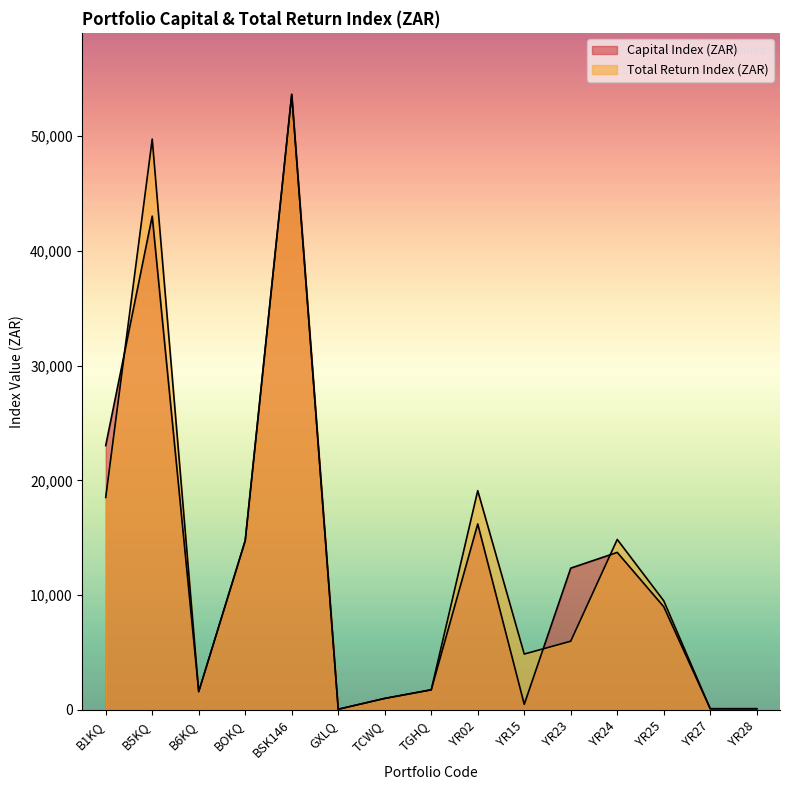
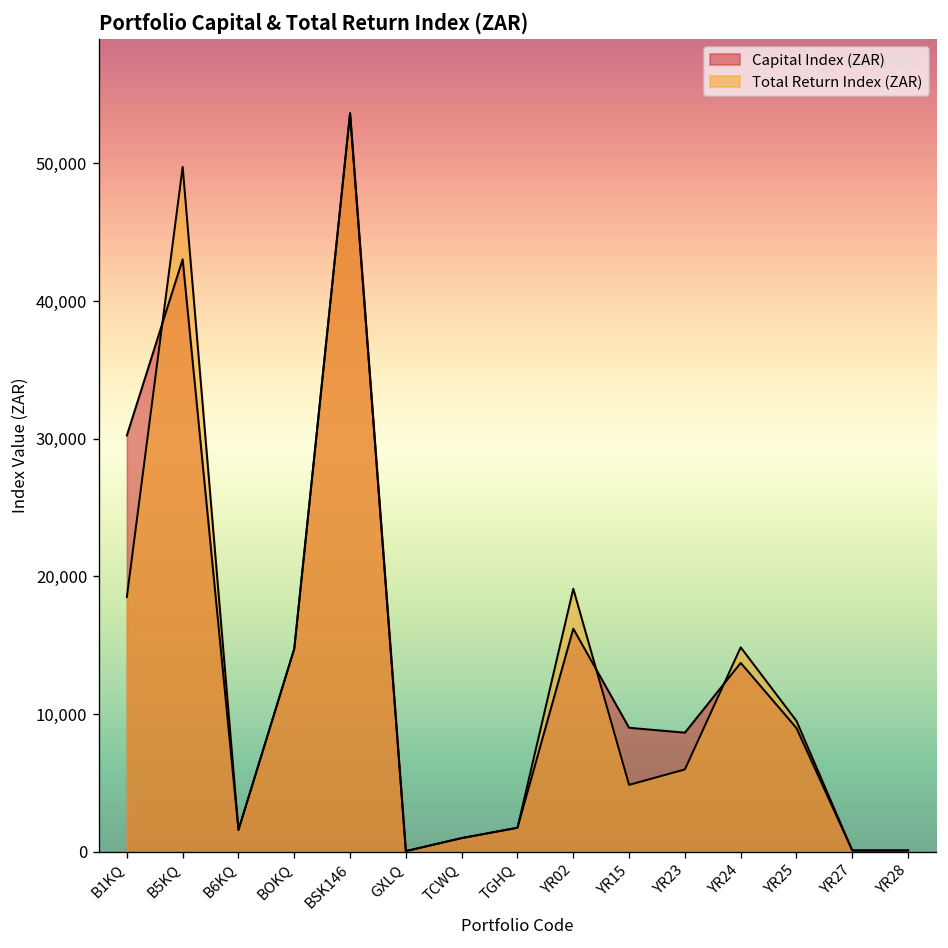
Capital Index (ZAR), B1KQ: 23,000 -> 30,200
Capital Index (ZAR), YR15: 500 -> 9,000
Capital Index (ZAR), YR23: 12,400 -> 8,700
